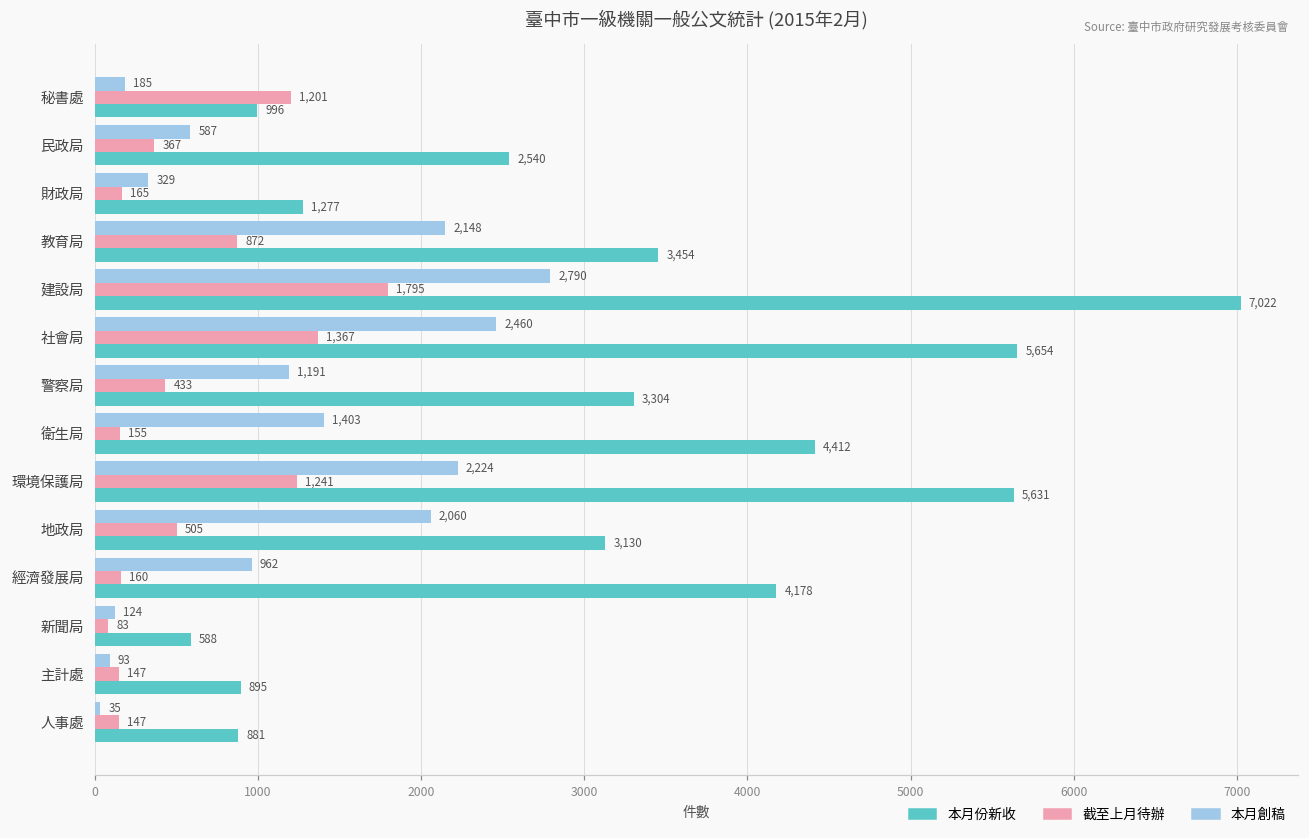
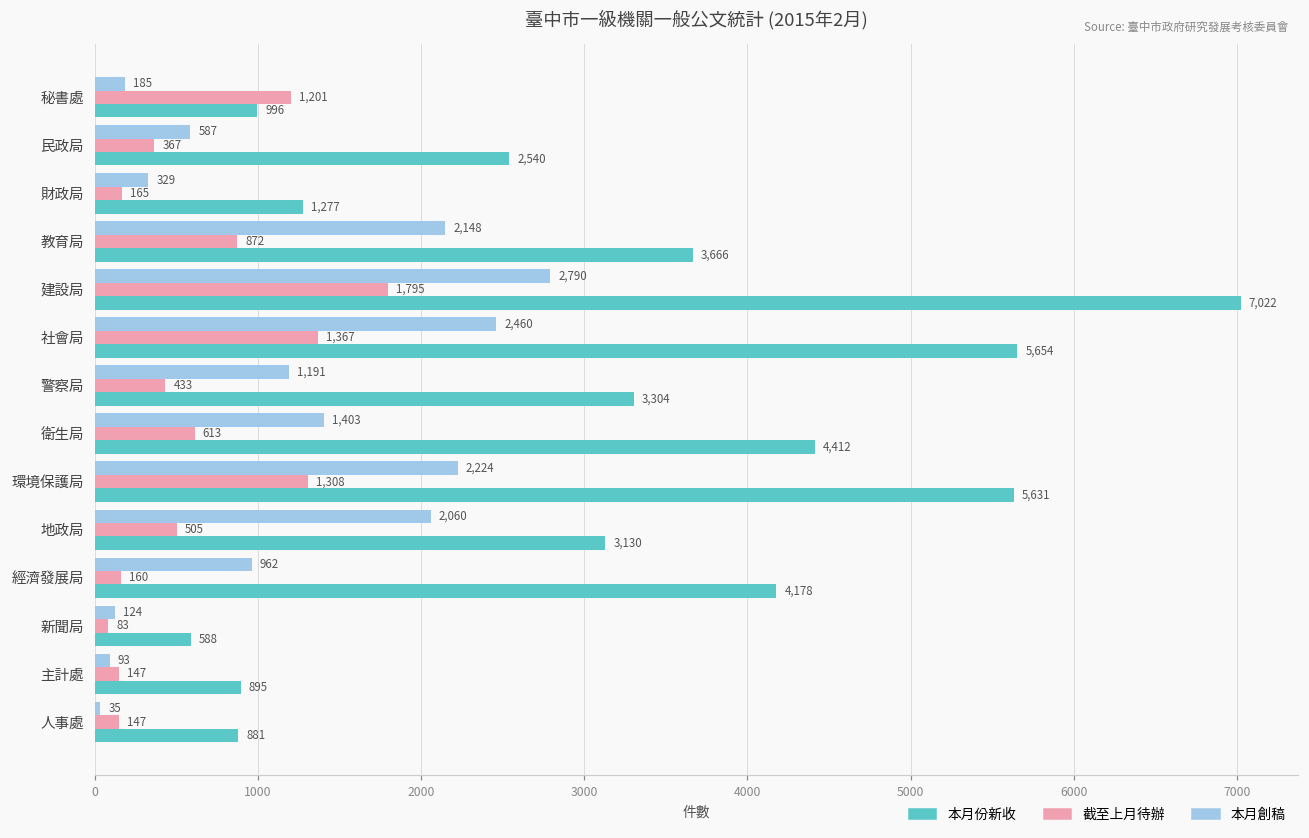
本月份新收, 教育局: 3,454 -> 3,666
截至上月待辦, 衛生局: 155 -> 613
截至上月待辦, 環境保護局: 1,241 -> 1,308
